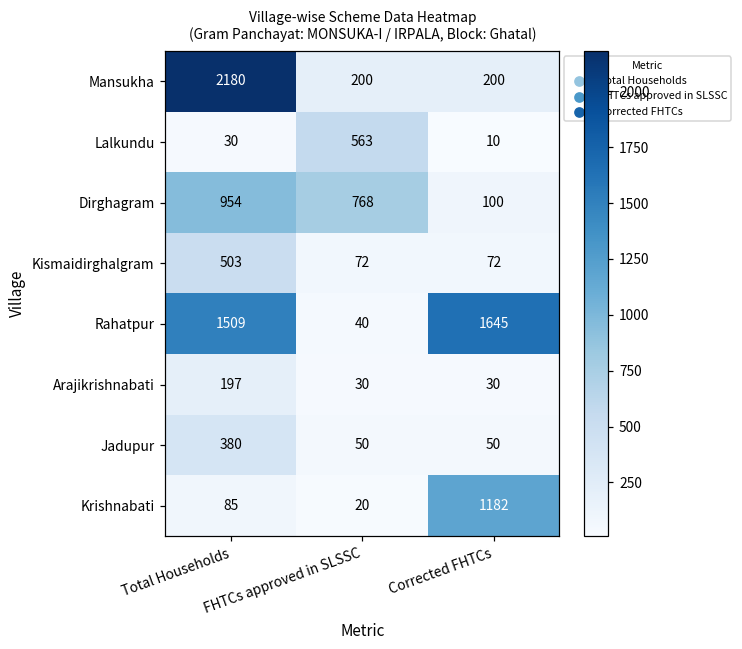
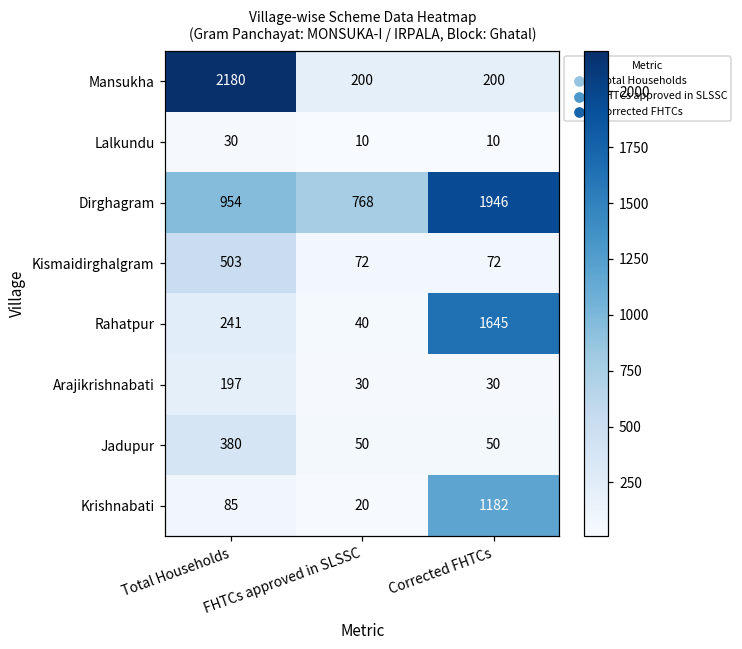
Lalkundu, FHTCs approved in SLSSC: 563 -> 10
Dirghagram, Corrected FHTCs: 100 -> 1946
Rahatpur, Total Households: 1509 -> 241
